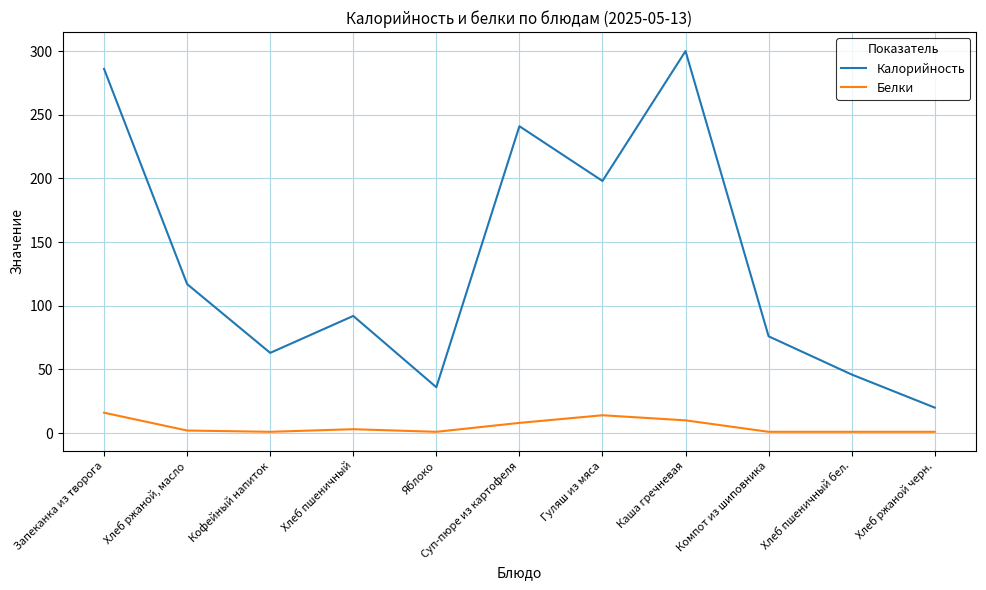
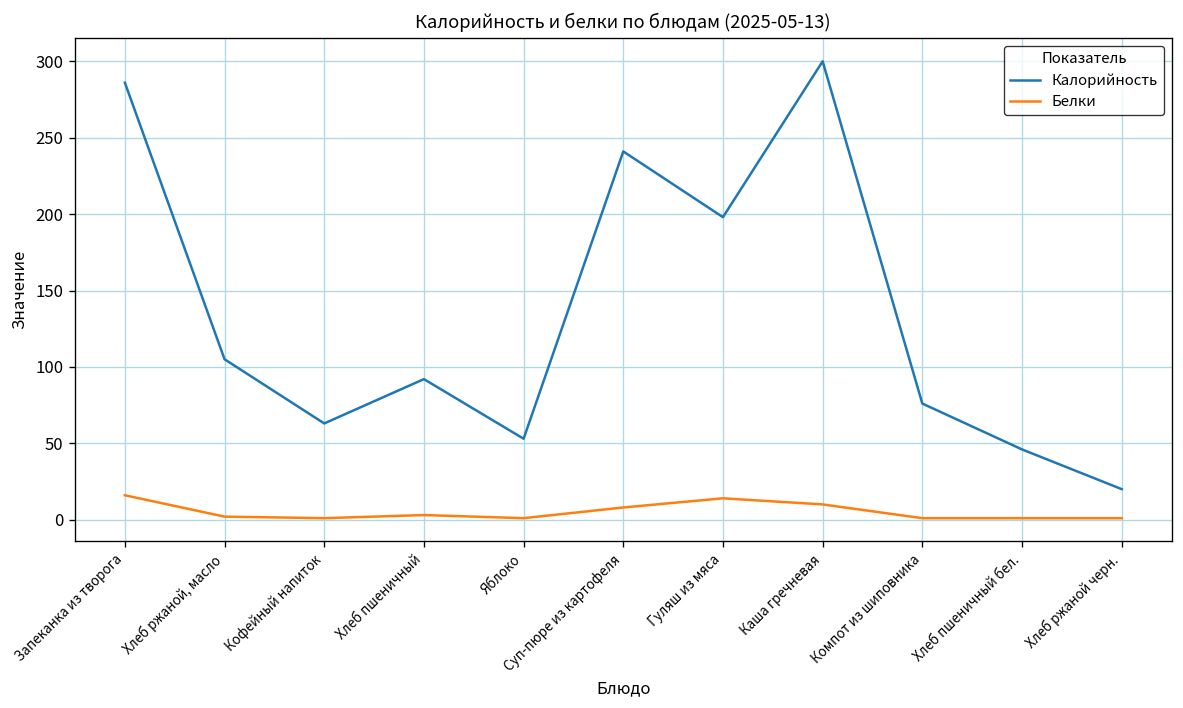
Калорийность, Хлеб ржаной, масло: 117 -> 105
Калорийность, Яблоко: 36 -> 53
